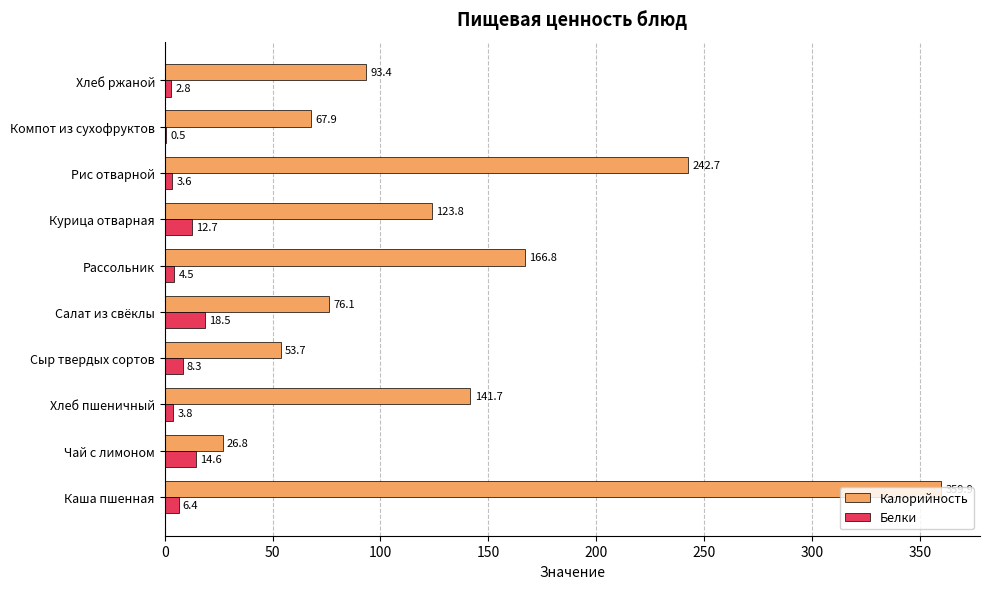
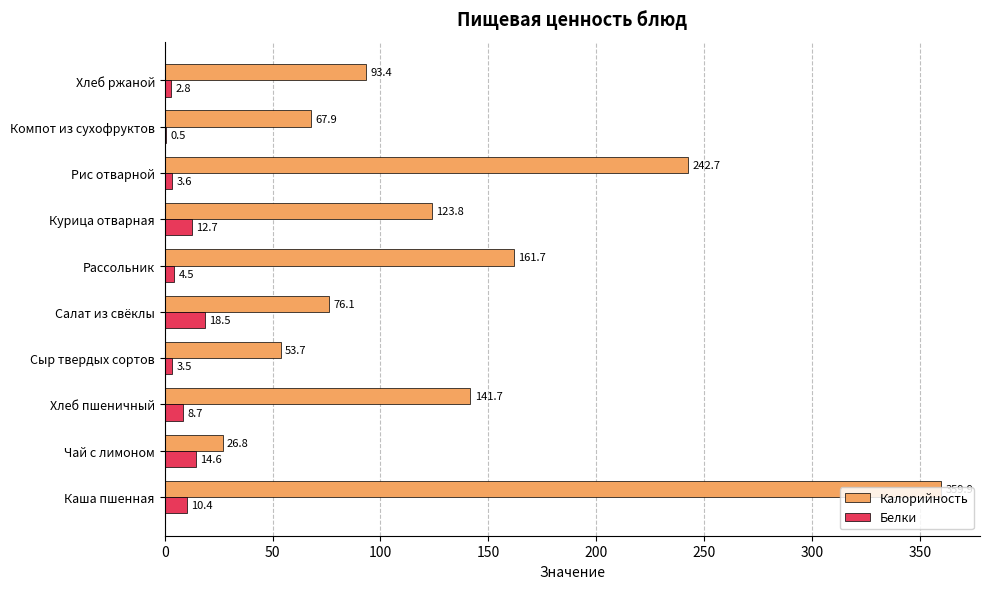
Калорийность, Рассольник: 166.8 -> 161.7
Белки, Сыр твердых сортов: 8.3 -> 3.5
Белки, Хлеб пшеничный: 3.8 -> 8.7
Белки, Каша пшенная: 6.4 -> 10.4
